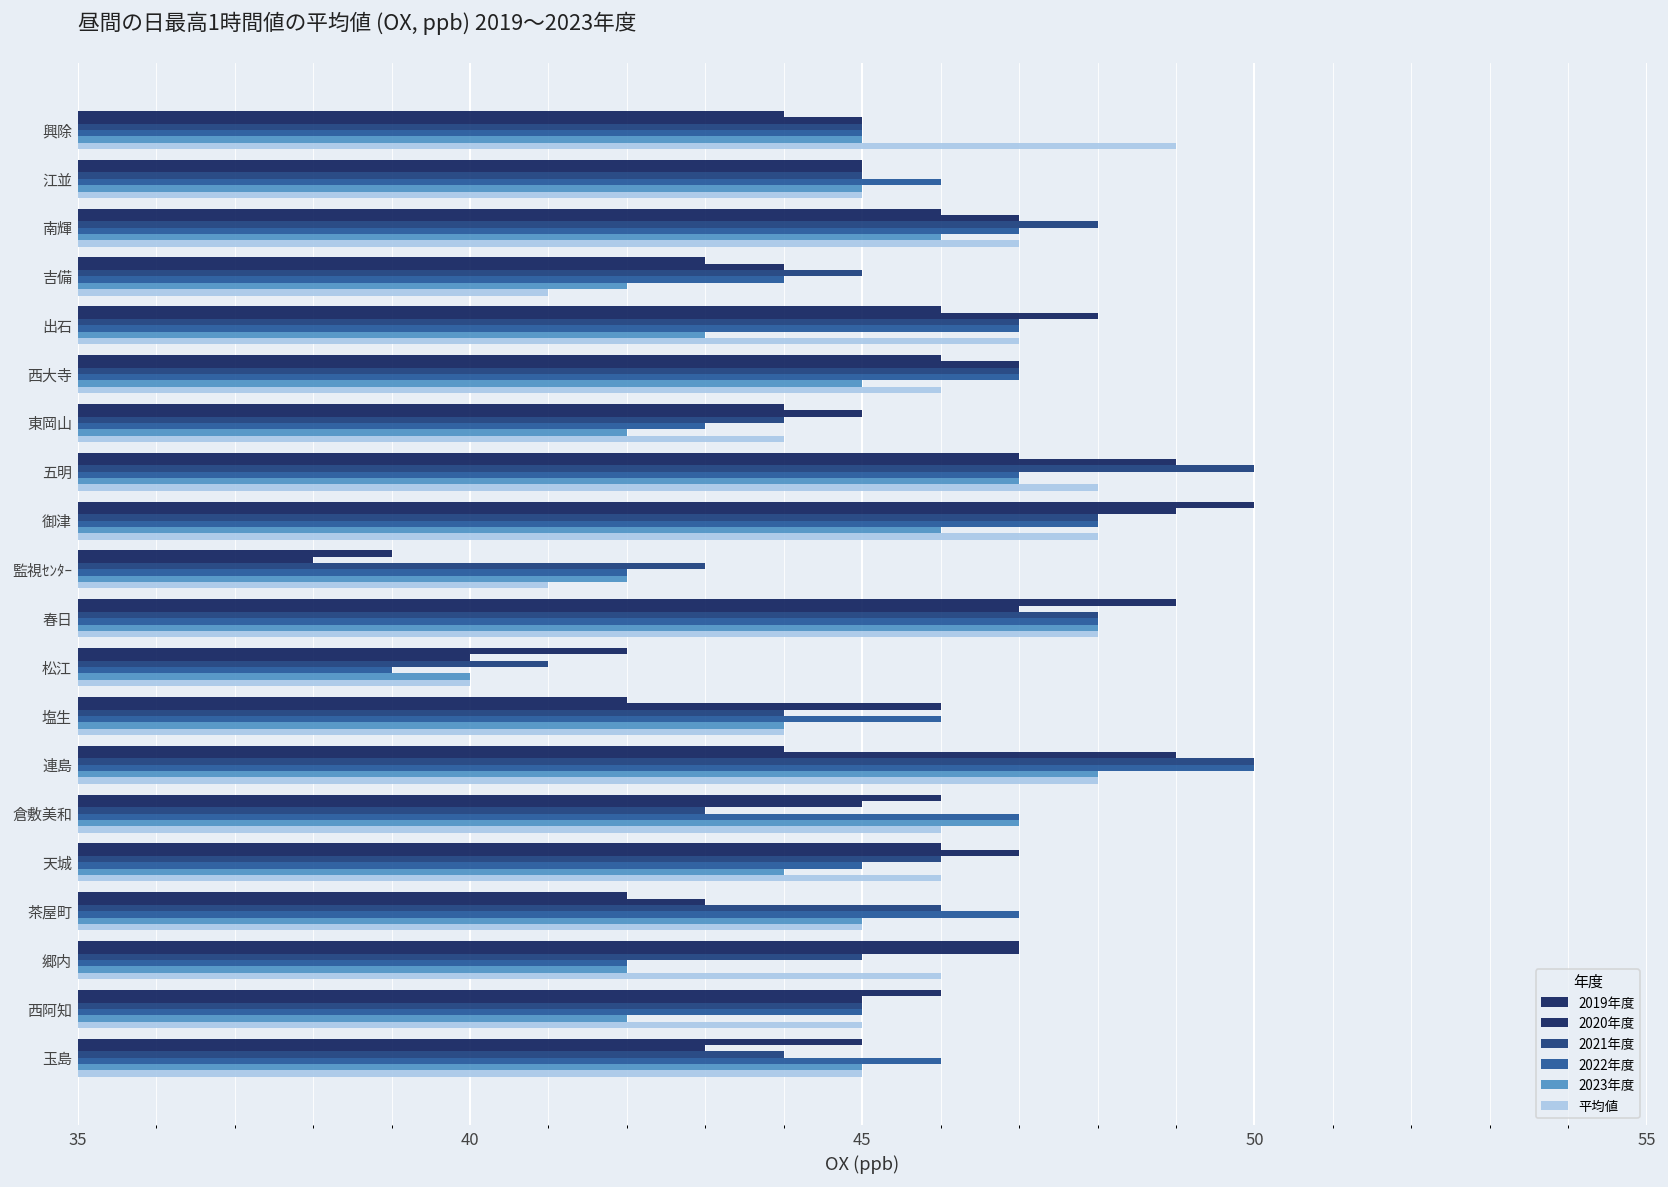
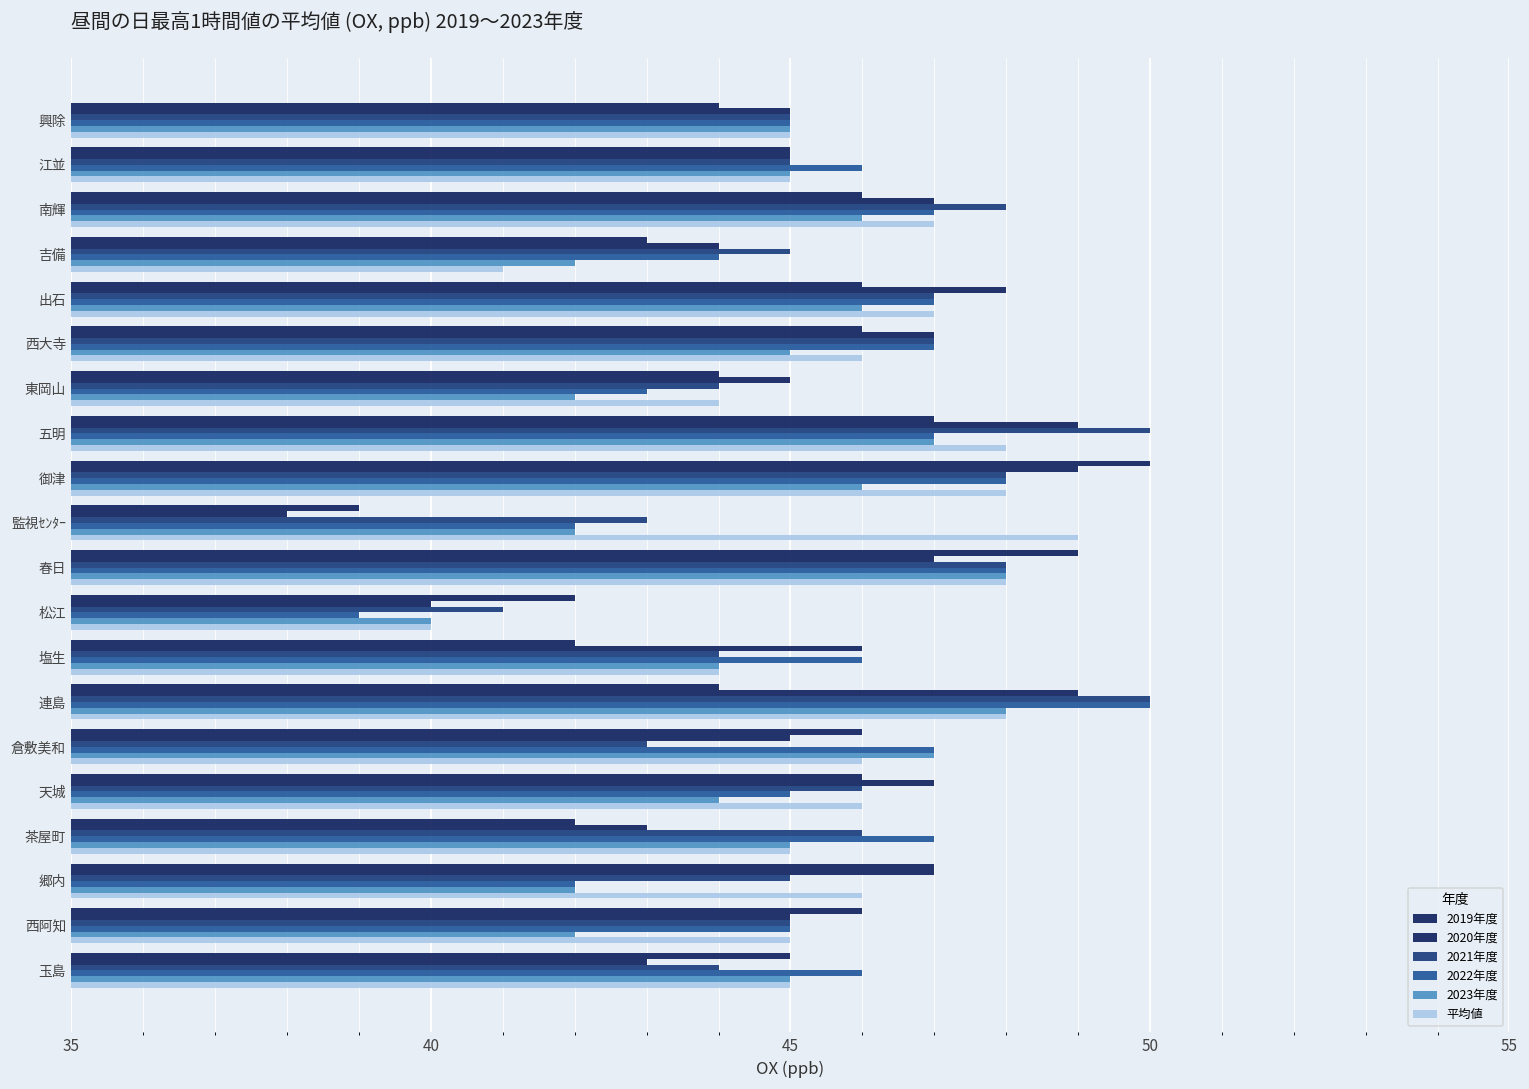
平均値, 興除: 49 -> 45
2023年度, 出石: 43 -> 46
平均値, 監視ｾﾝﾀｰ: 41 -> 49
